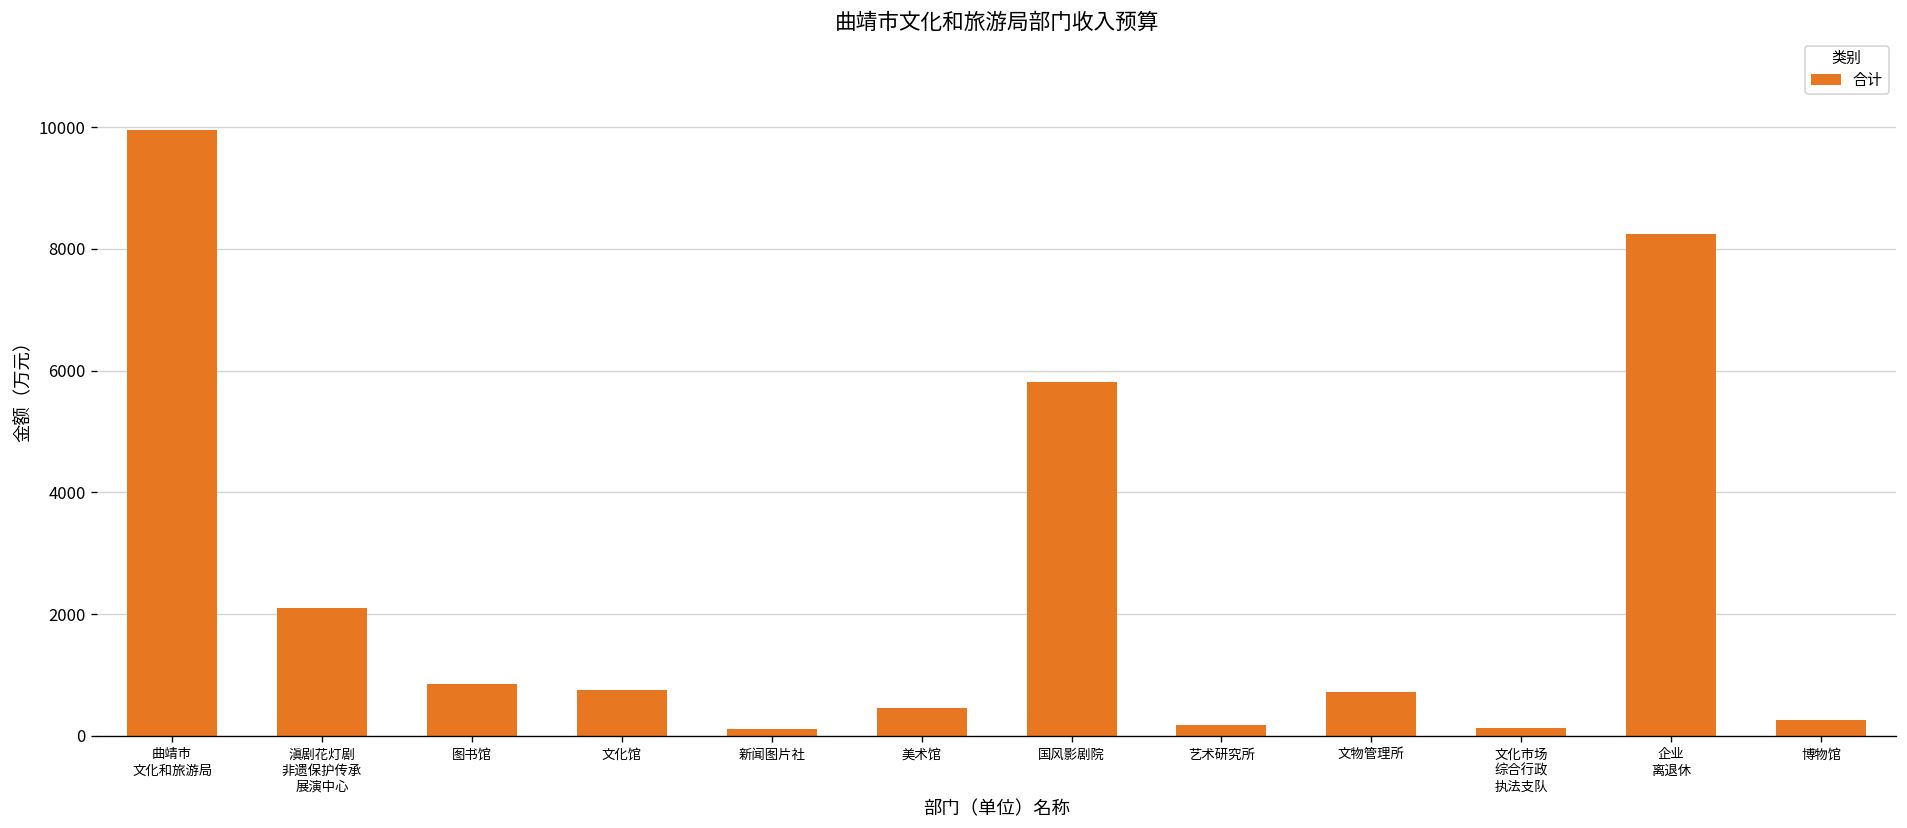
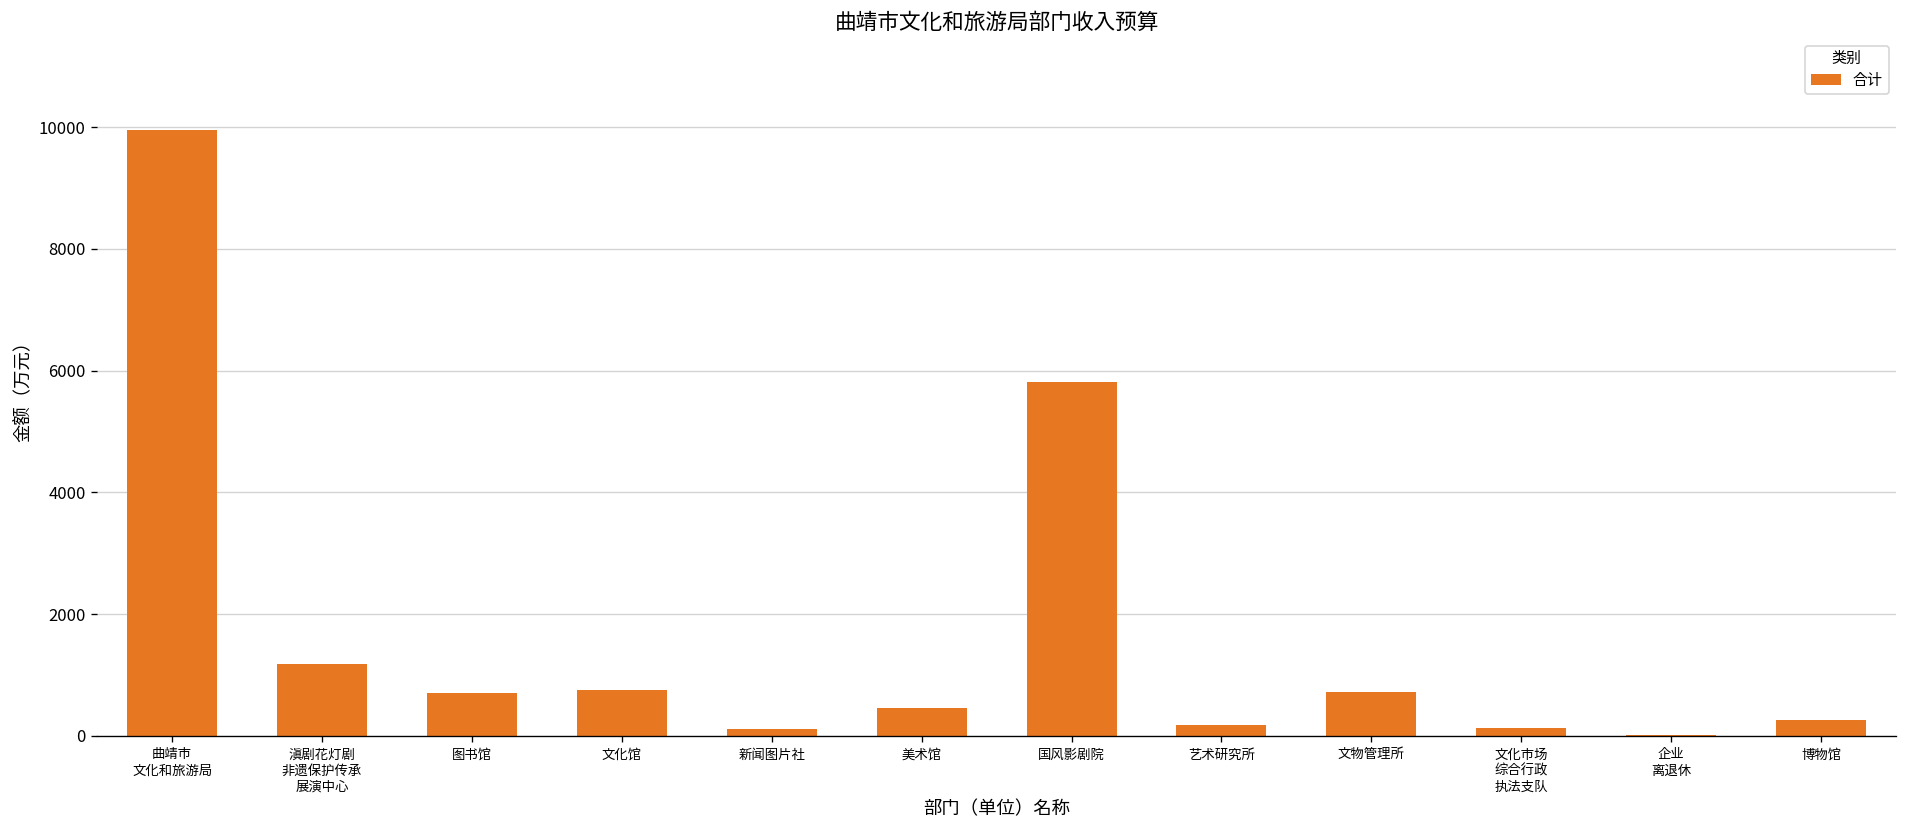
滇剧花灯剧 非遗保护传承 展演中心: 2100 -> 1200
图书馆: 900 -> 700
企业 离退休: 8200 -> 0
